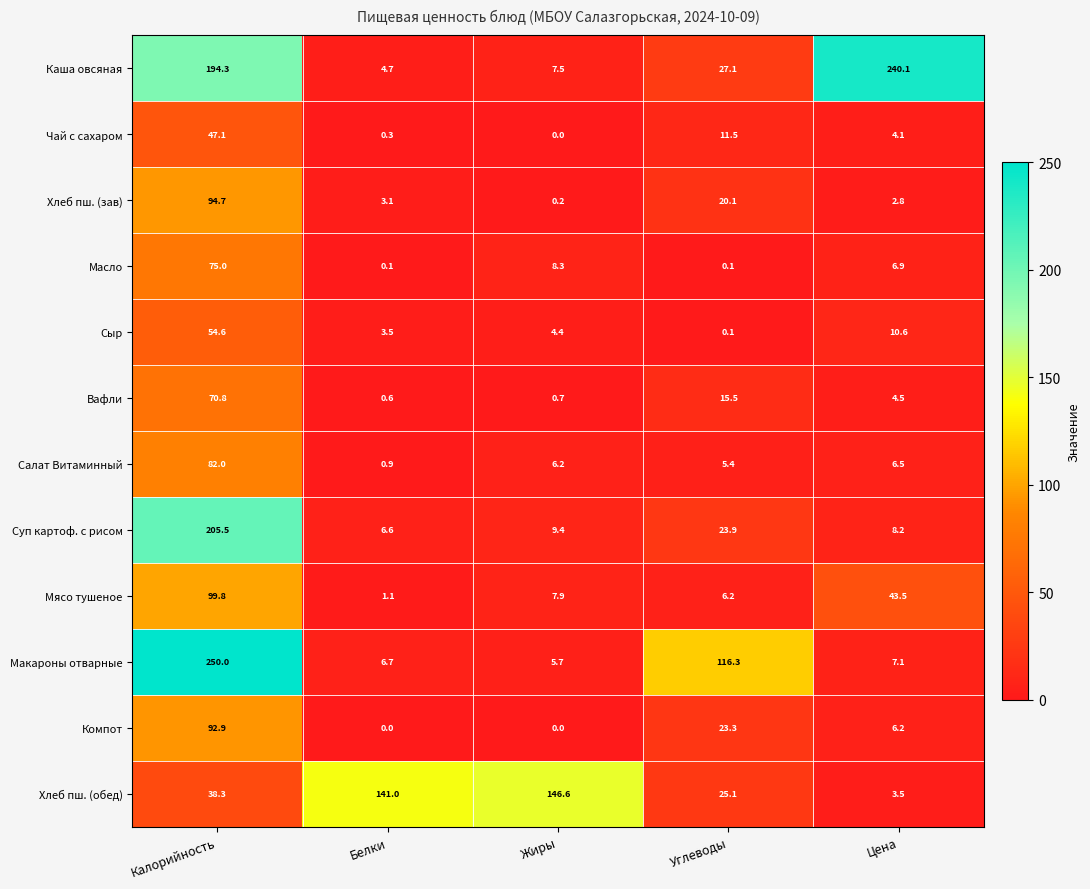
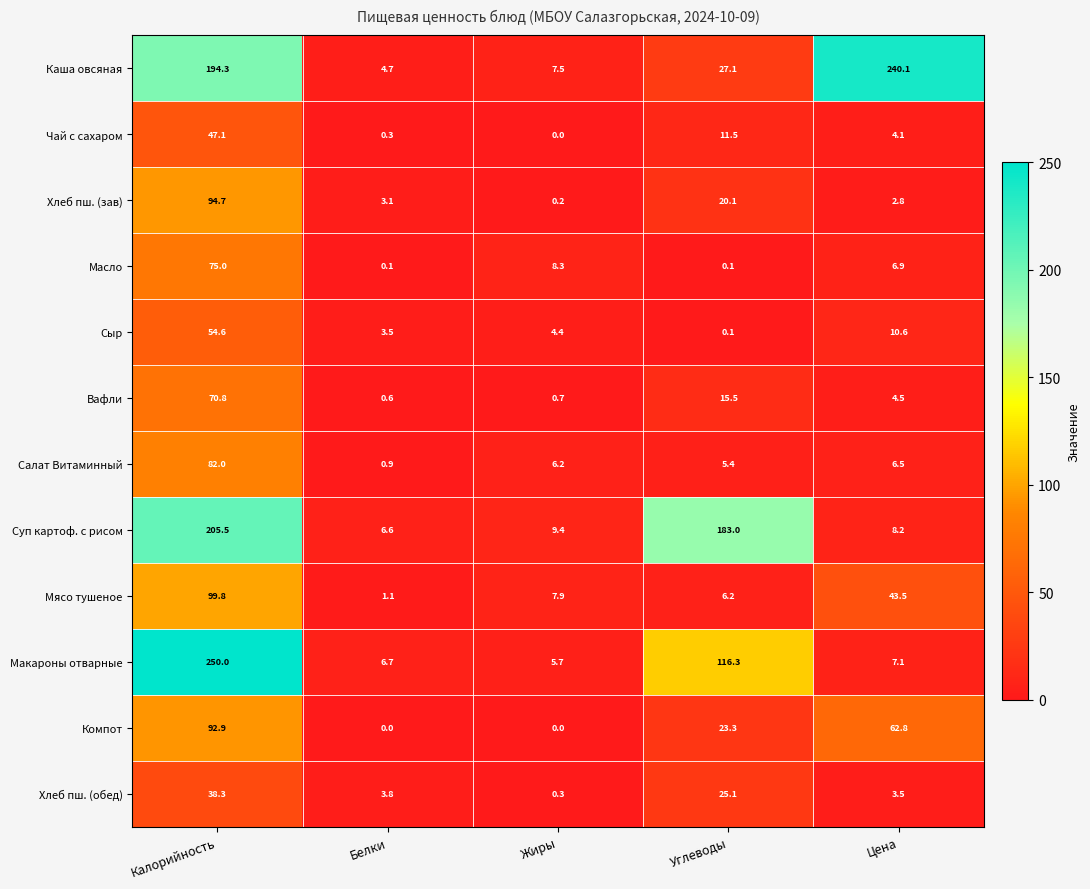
Суп картоф. с рисом, Углеводы: 23.9 -> 183.0
Компот, Цена: 6.2 -> 62.8
Хлеб пш. (обед), Белки: 141.0 -> 3.8
Хлеб пш. (обед), Жиры: 146.6 -> 0.3
